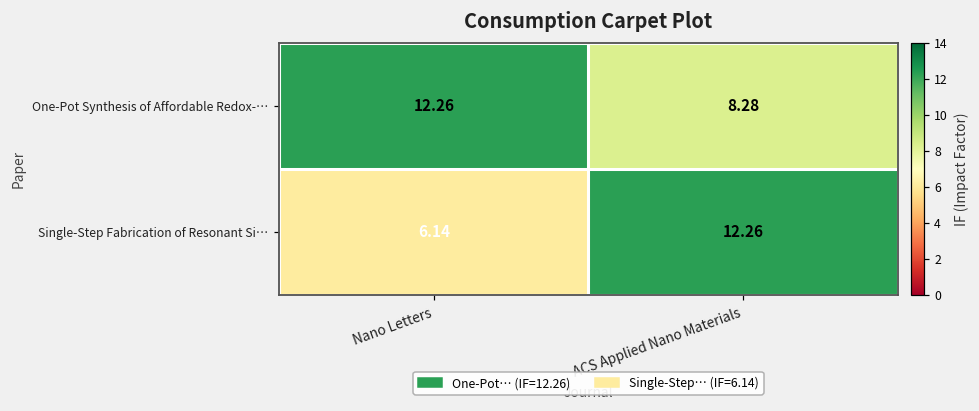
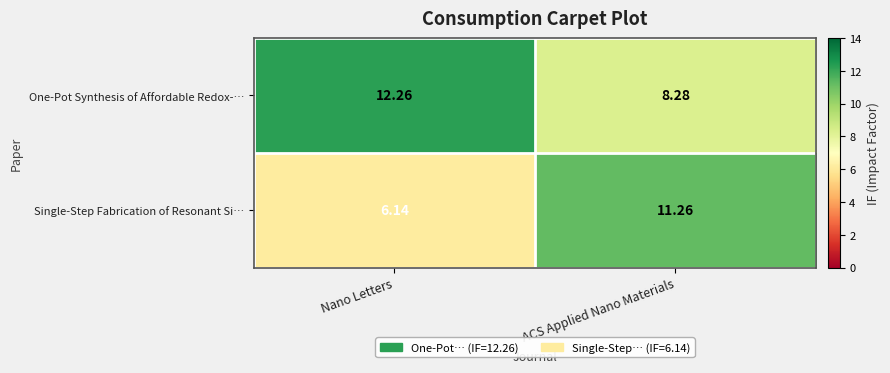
Single-Step Fabrication of Resonant Si…, ACS Applied Nano Materials: 12.26 -> 11.26
